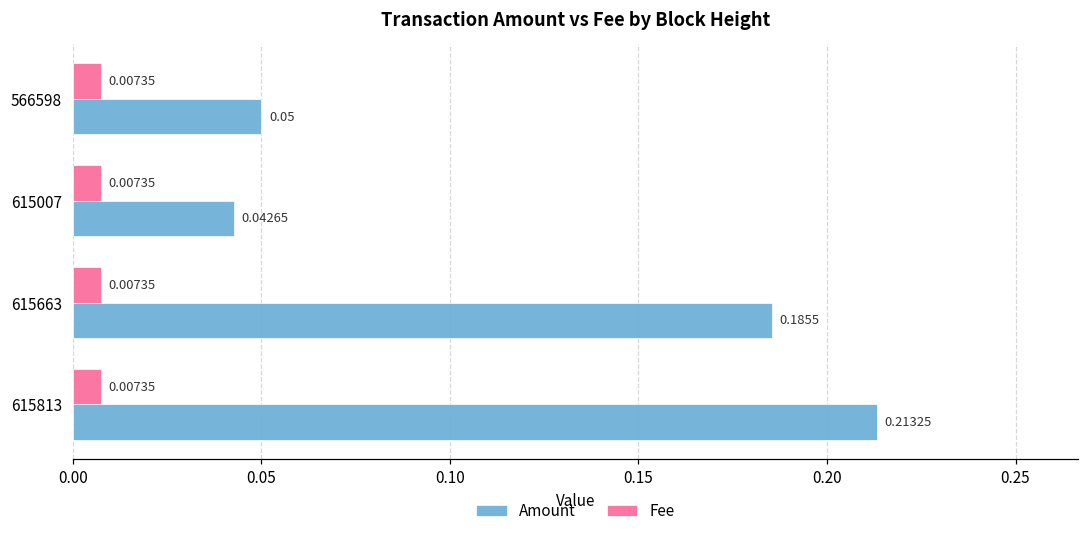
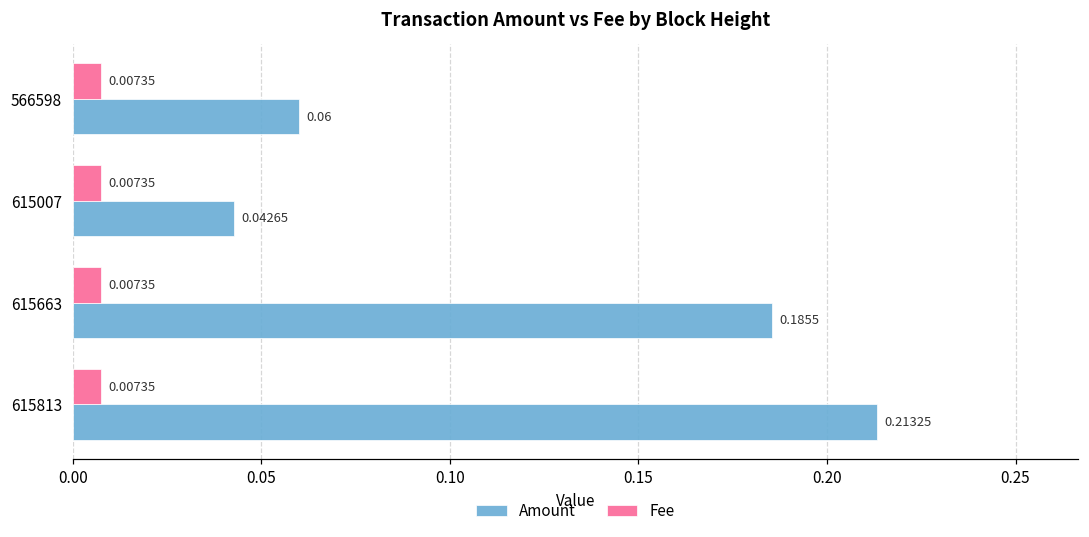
Amount, 566598: 0.05 -> 0.06
